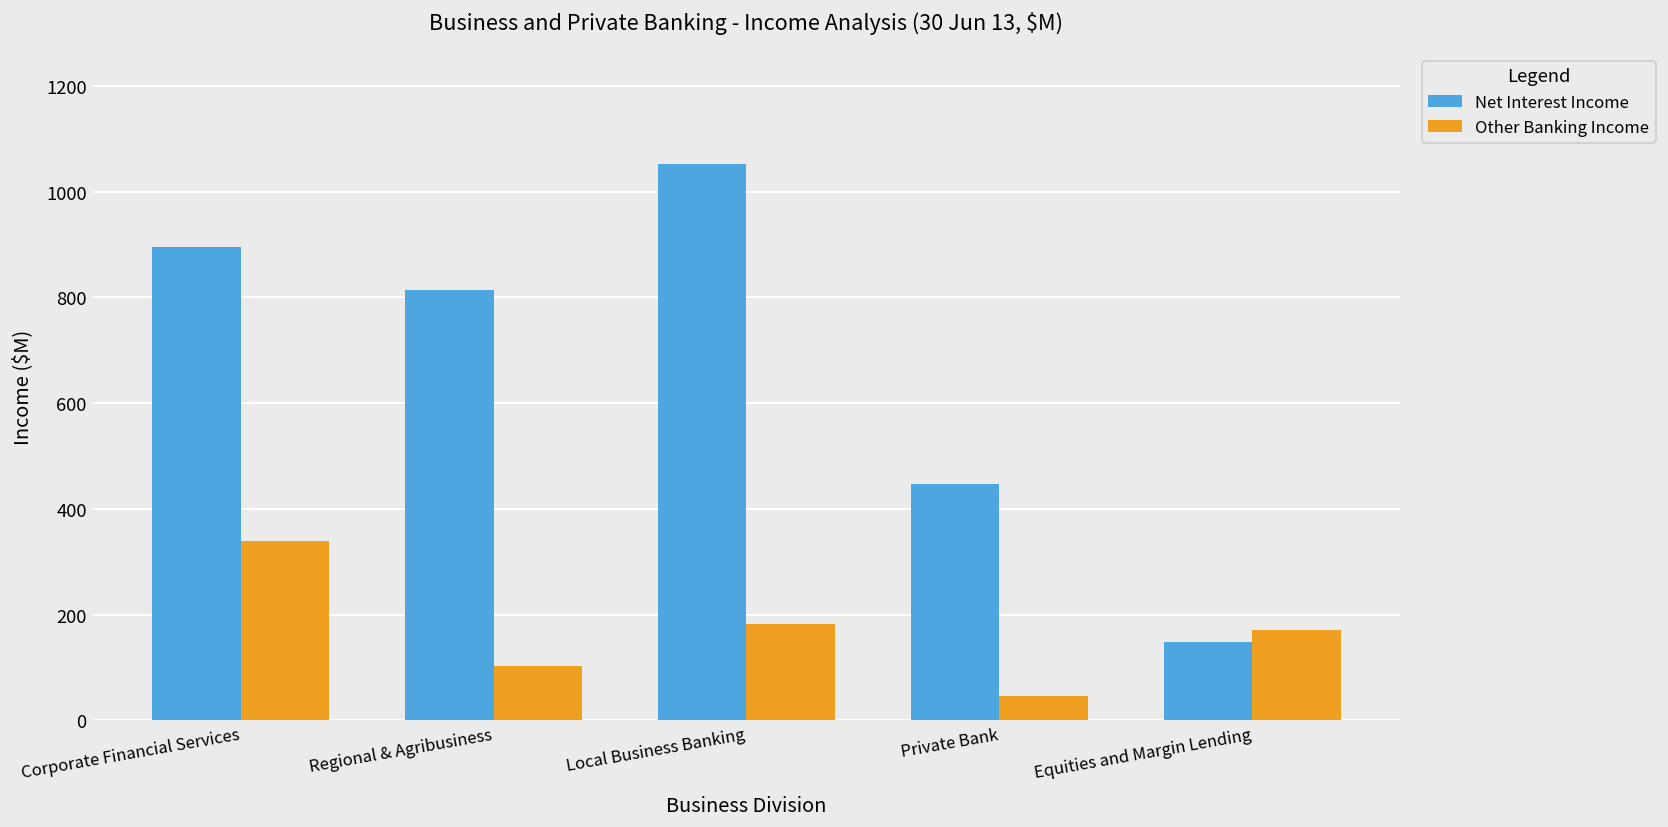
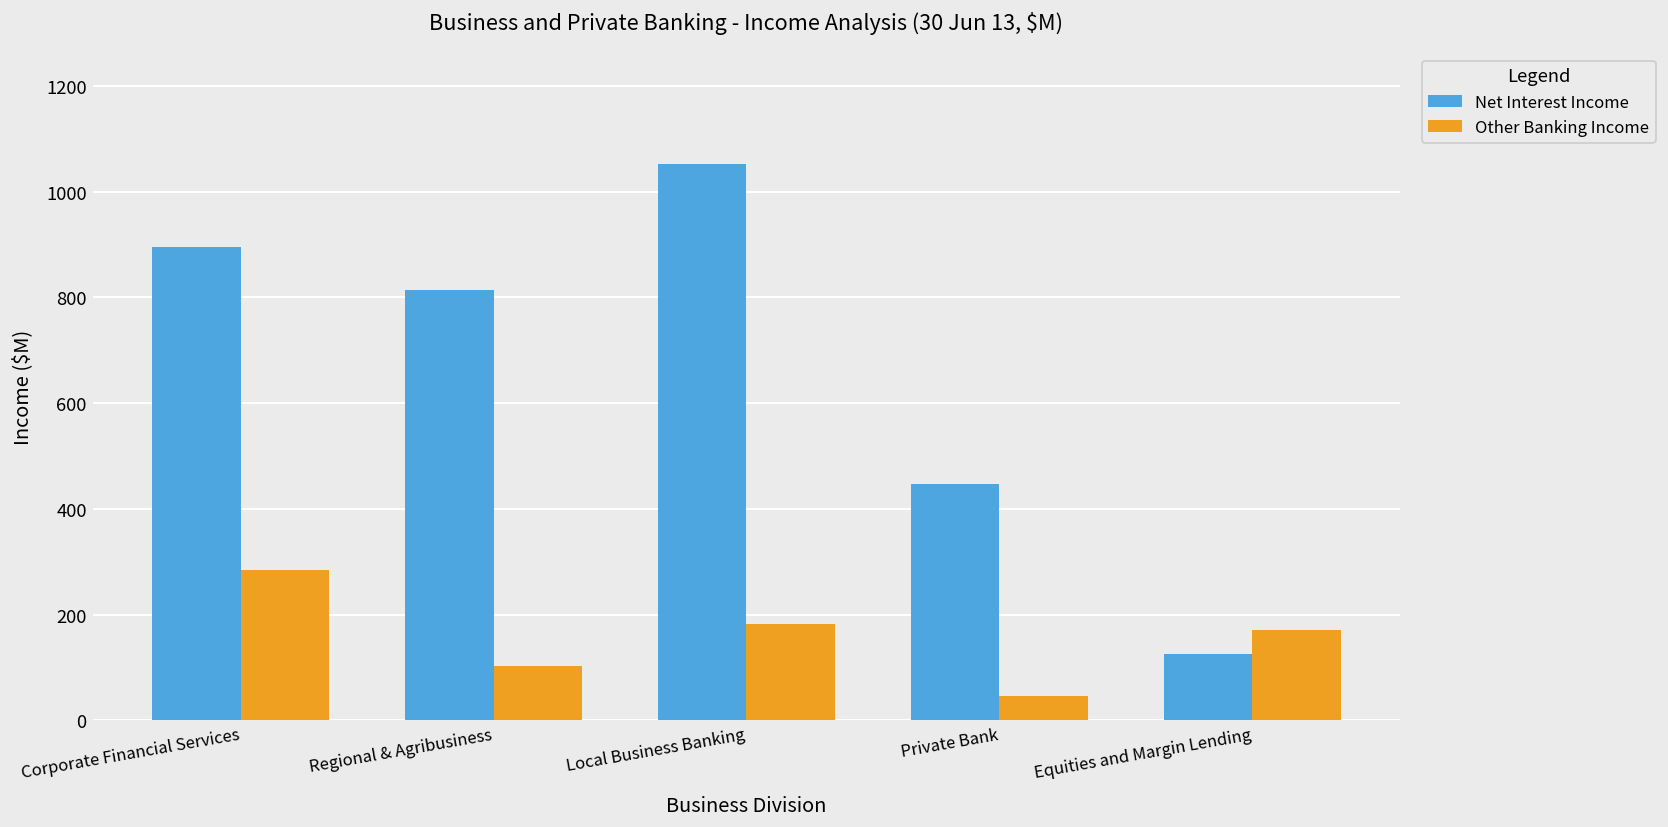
Other Banking Income, Corporate Financial Services: 340 -> 290
Net Interest Income, Equities and Margin Lending: 150 -> 130
